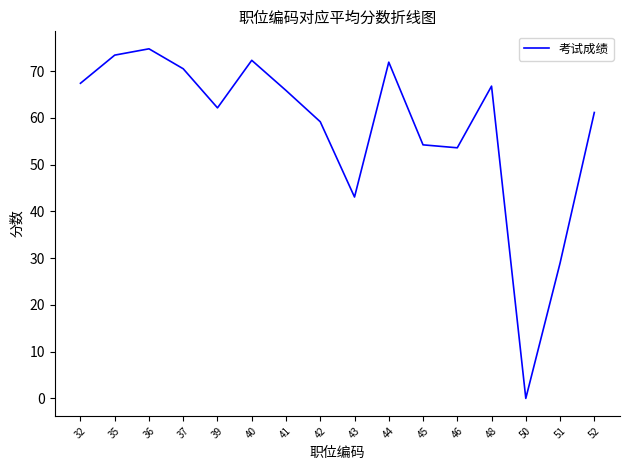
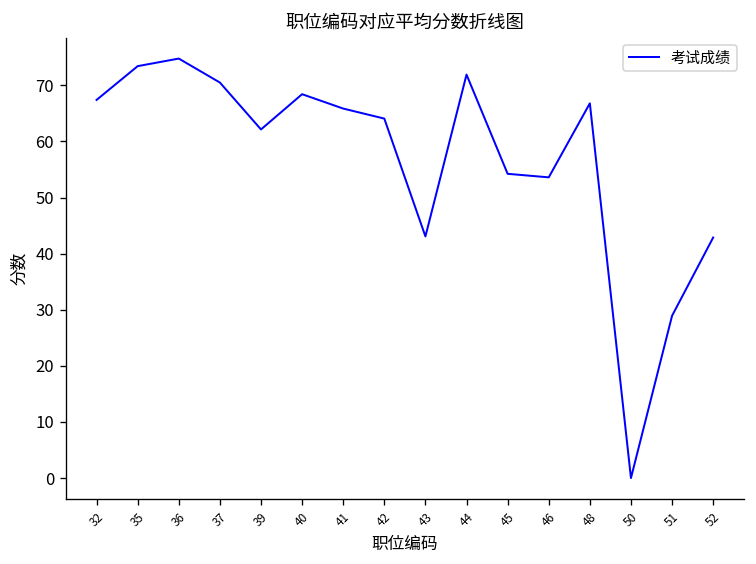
40: 72 -> 68
42: 59 -> 64
52: 61 -> 43
